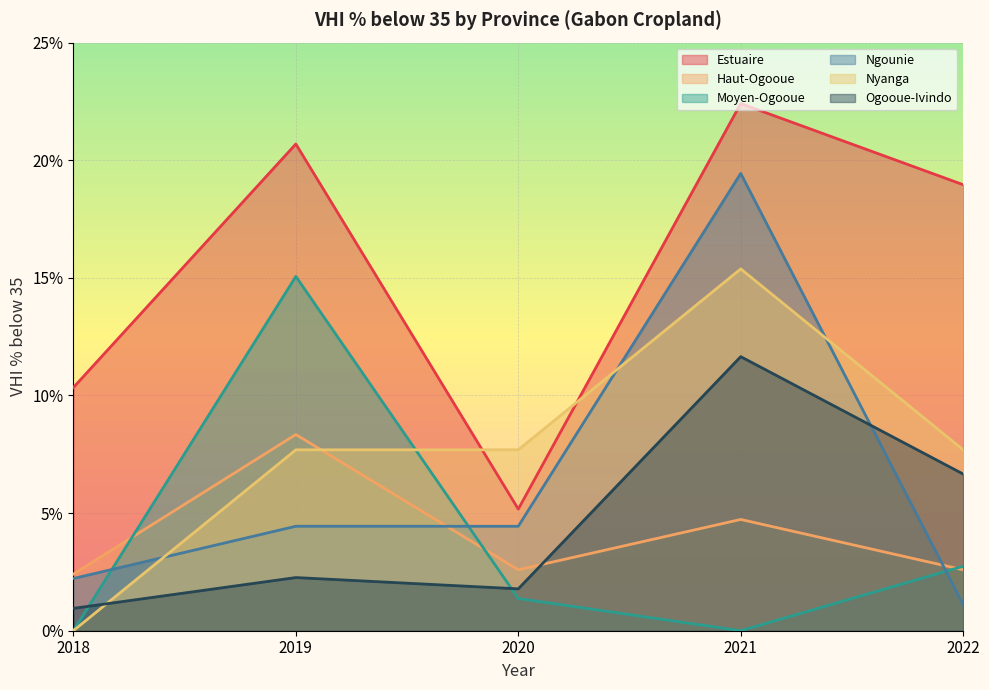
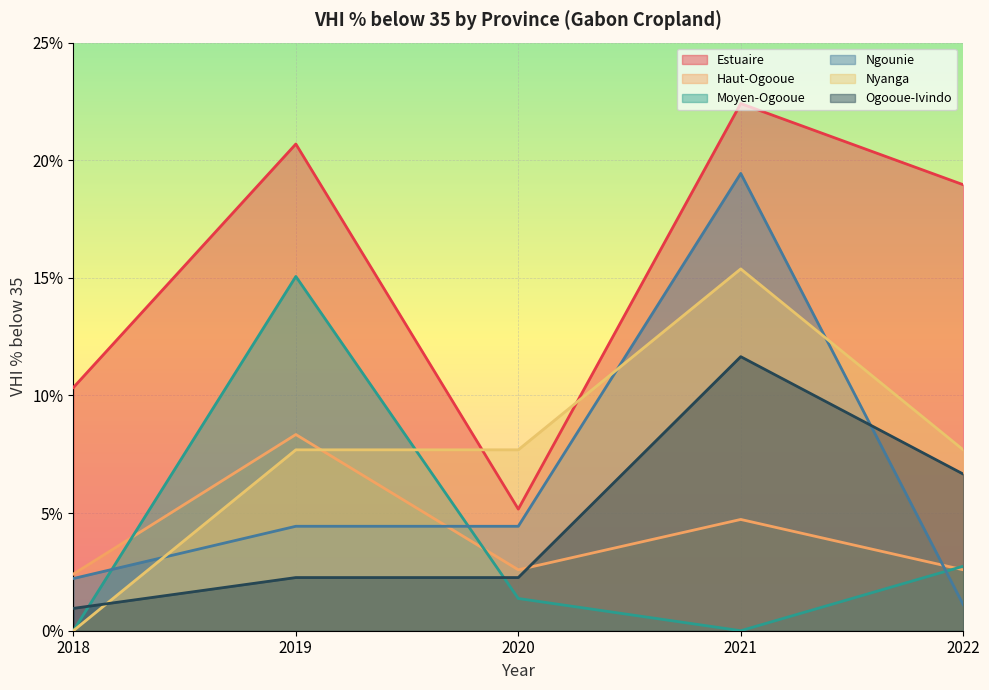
Ogooue-Ivindo, 2020: 1.8% -> 2.3%
